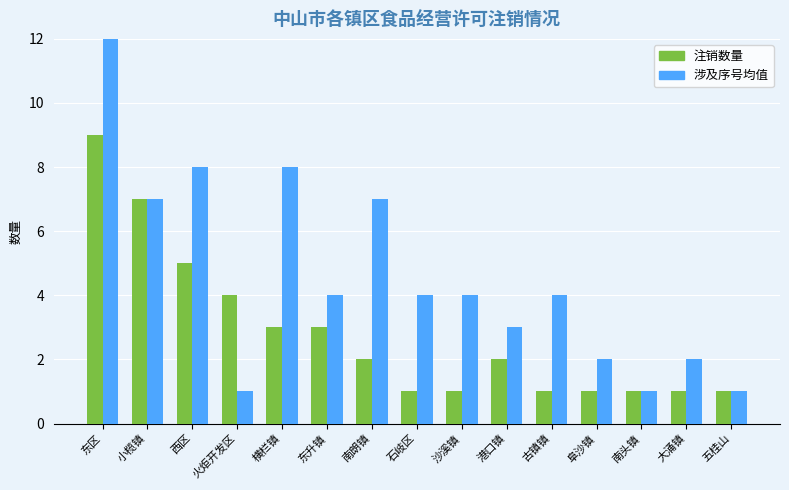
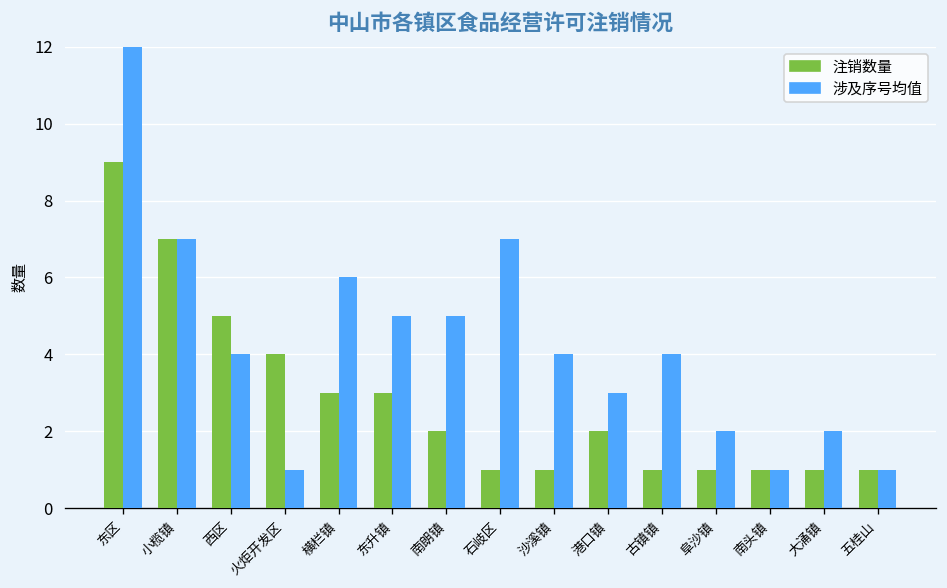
涉及序号均值, 西区: 8 -> 4
涉及序号均值, 横栏镇: 8 -> 6
涉及序号均值, 东升镇: 4 -> 5
涉及序号均值, 南朗镇: 7 -> 5
涉及序号均值, 石岐区: 4 -> 7
